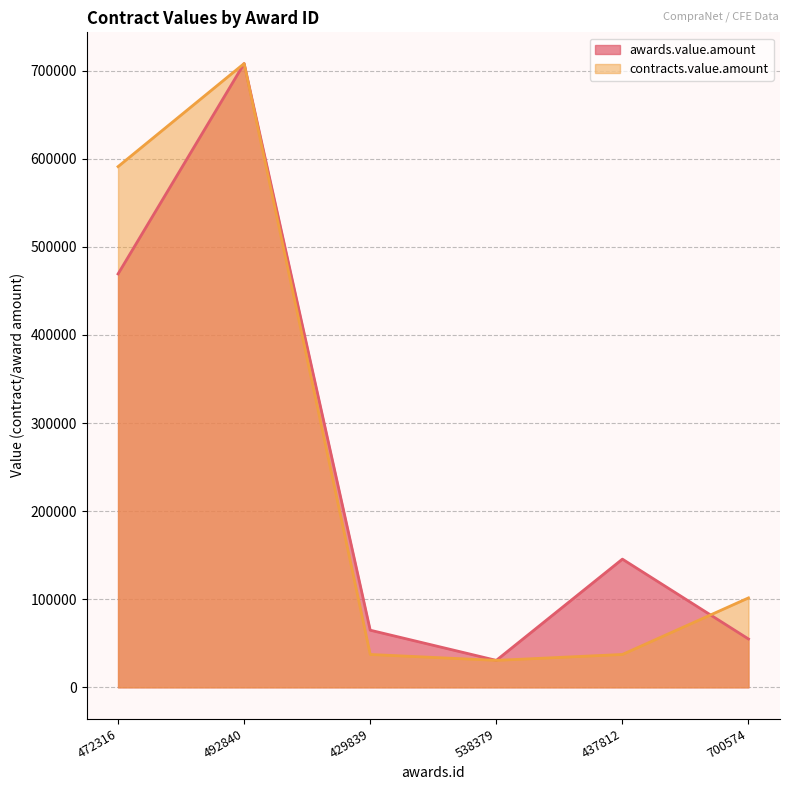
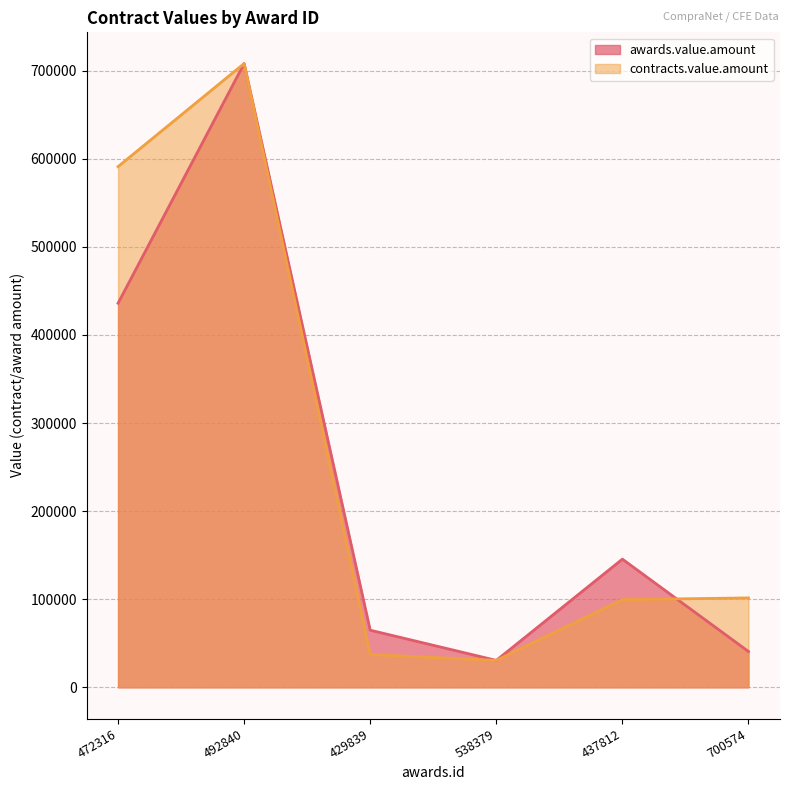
awards.value.amount, 472316: 470000 -> 440000
contracts.value.amount, 437812: 40000 -> 100000
awards.value.amount, 700574: 50000 -> 40000
